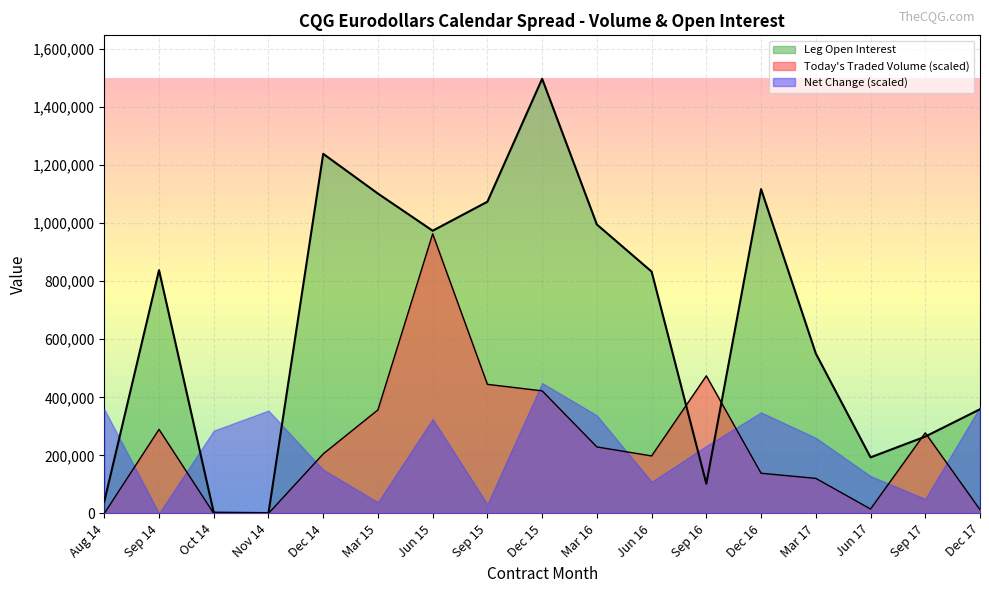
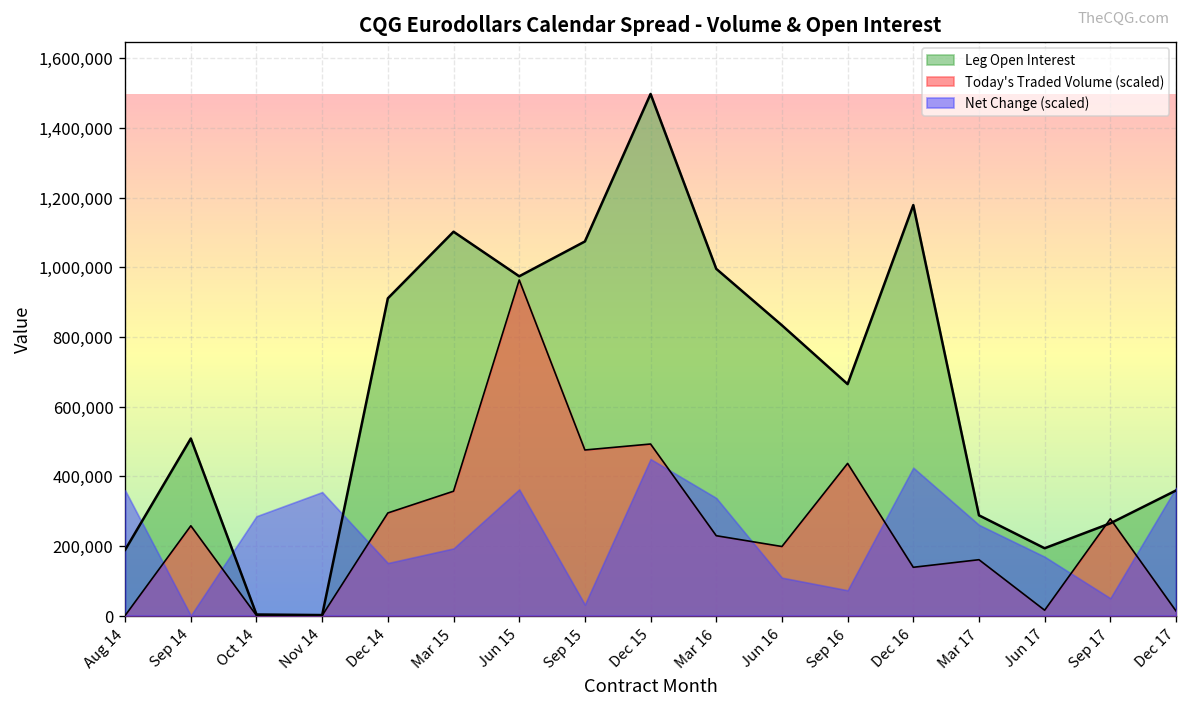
Leg Open Interest, Aug 14: 40,000 -> 190,000
Leg Open Interest, Sep 14: 840,000 -> 510,000
Today's Traded Volume (scaled), Sep 14: 290,000 -> 260,000
Leg Open Interest, Dec 14: 1,240,000 -> 910,000
Today's Traded Volume (scaled), Dec 14: 210,000 -> 290,000
Net Change (scaled), Mar 15: 40,000 -> 190,000
Net Change (scaled), Jun 15: 330,000 -> 360,000
Today's Traded Volume (scaled), Sep 15: 440,000 -> 480,000
Today's Traded Volume (scaled), Dec 15: 420,000 -> 490,000
Leg Open Interest, Sep 16: 100,000 -> 660,000
Today's Traded Volume (scaled), Sep 16: 470,000 -> 440,000
Net Change (scaled), Sep 16: 230,000 -> 70,000
Leg Open Interest, Dec 16: 1,120,000 -> 1,180,000
Net Change (scaled), Dec 16: 350,000 -> 420,000
Leg Open Interest, Mar 17: 550,000 -> 290,000
Today's Traded Volume (scaled), Mar 17: 120,000 -> 160,000
Net Change (scaled), Jun 17: 130,000 -> 170,000
